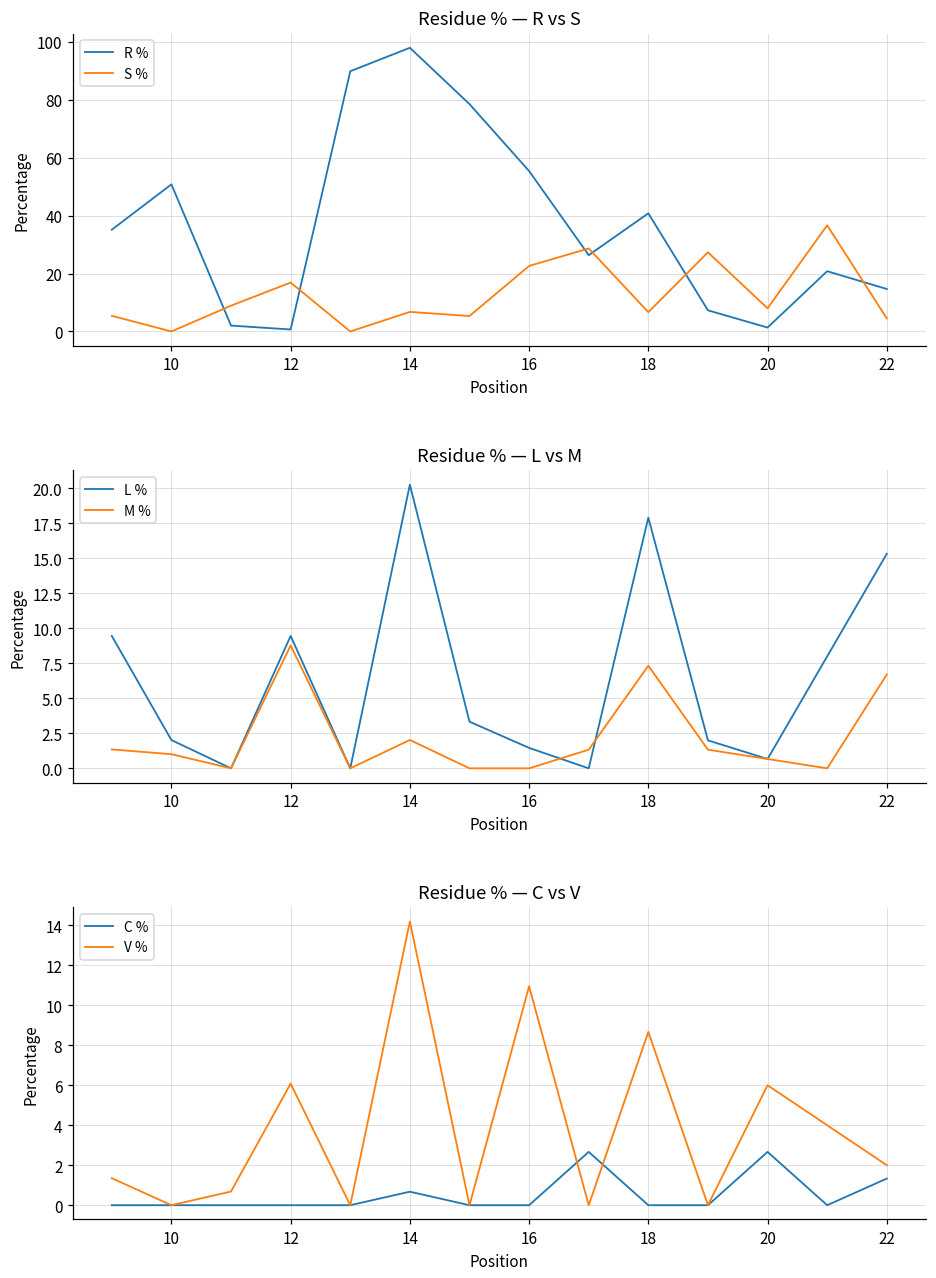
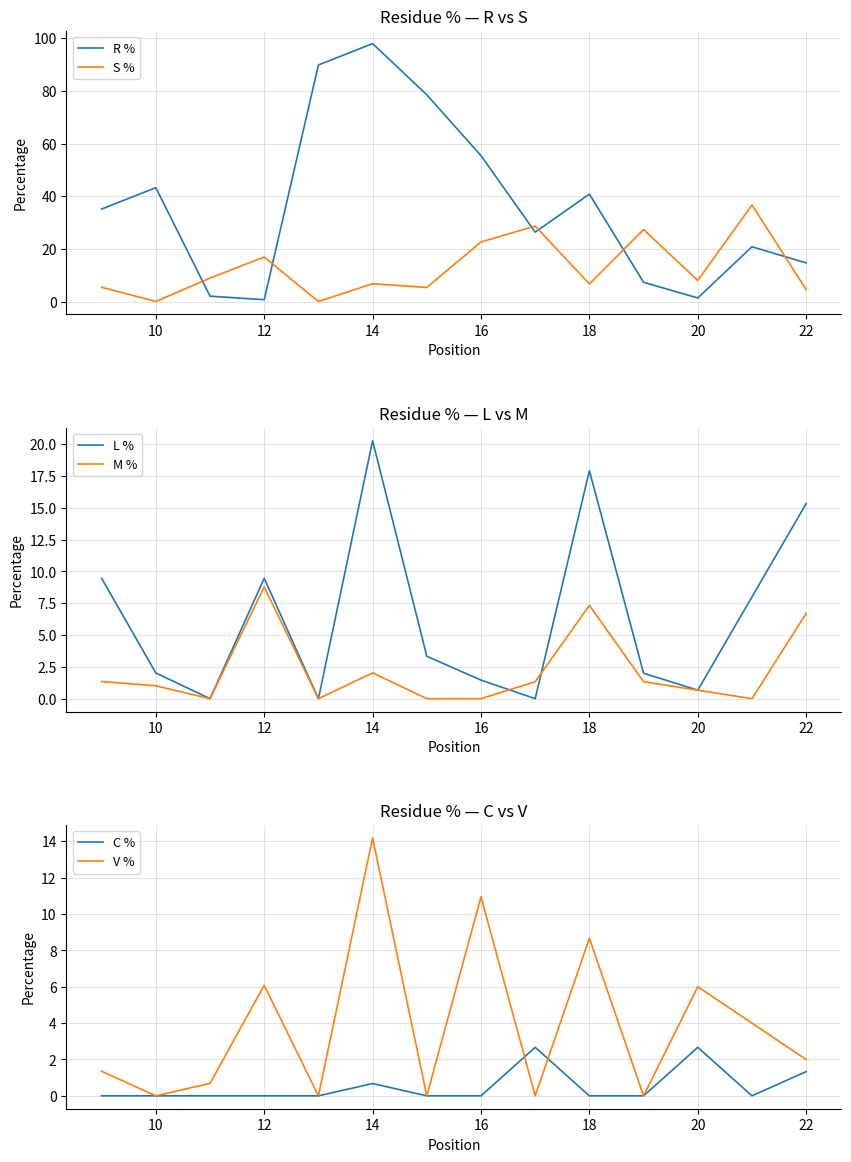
Residue % — R vs S, R %, 10: 51 -> 43
